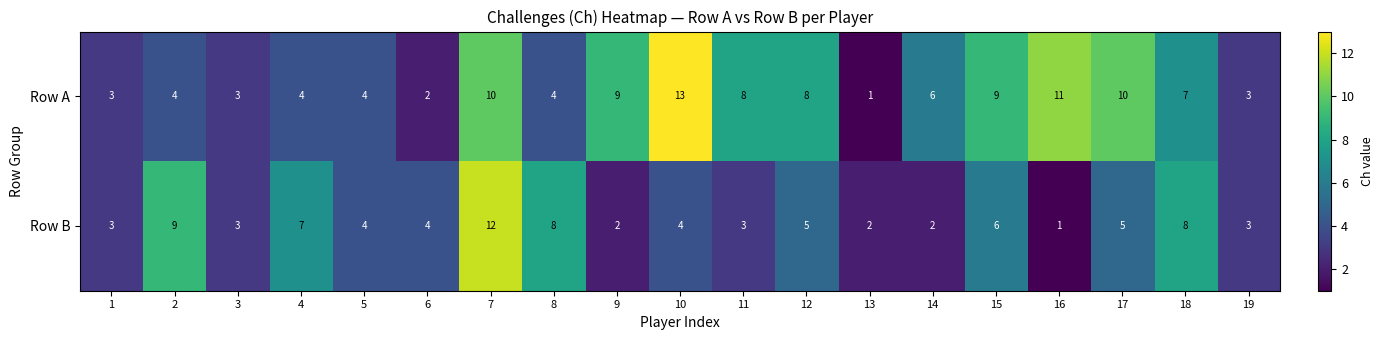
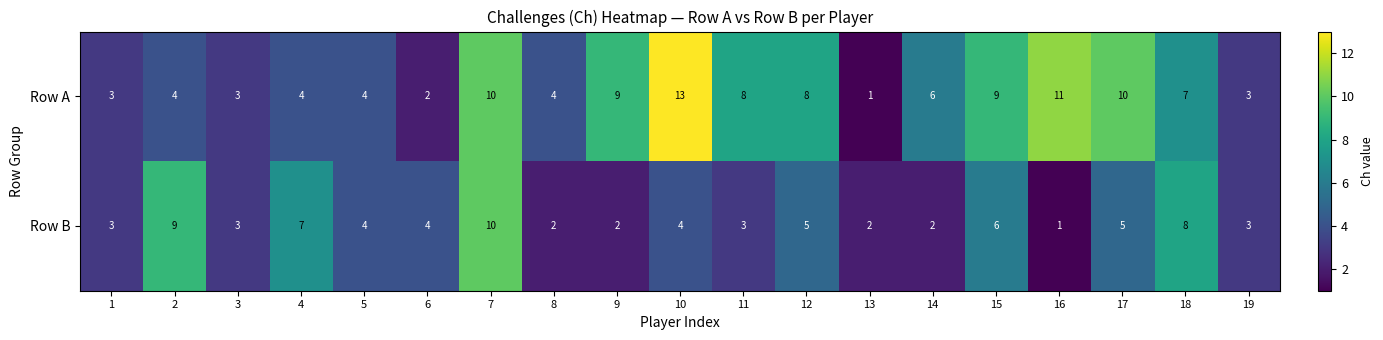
Row B, 7: 12 -> 10
Row B, 8: 8 -> 2
